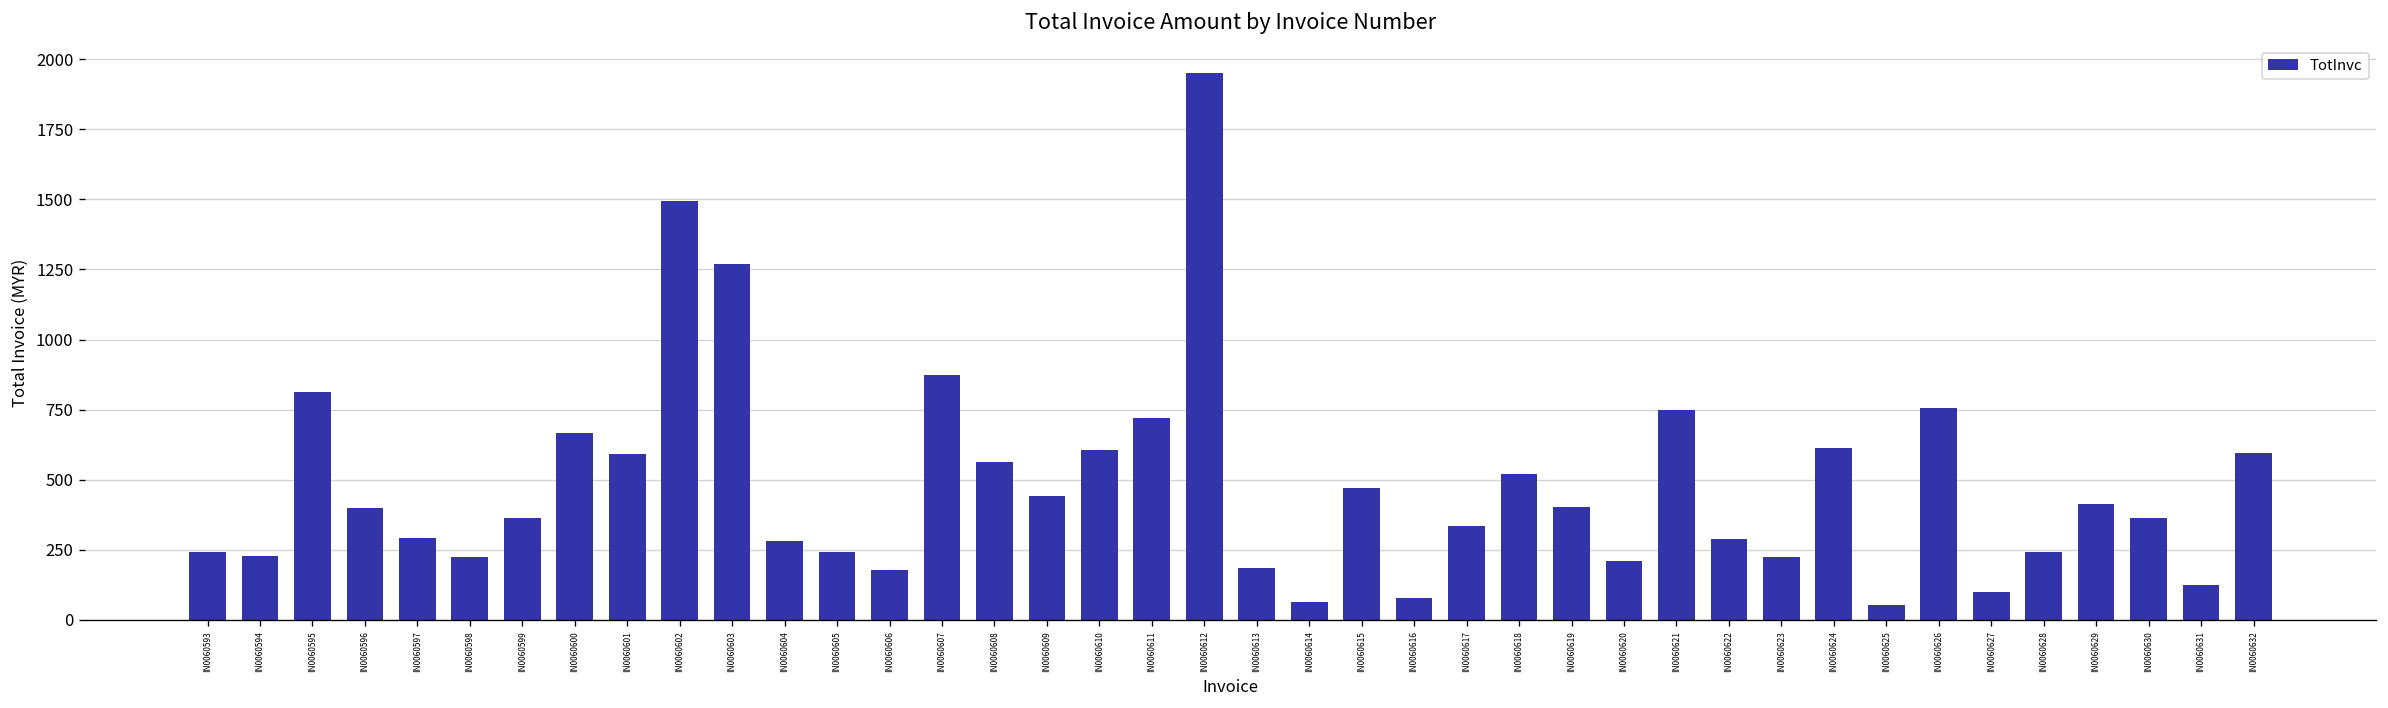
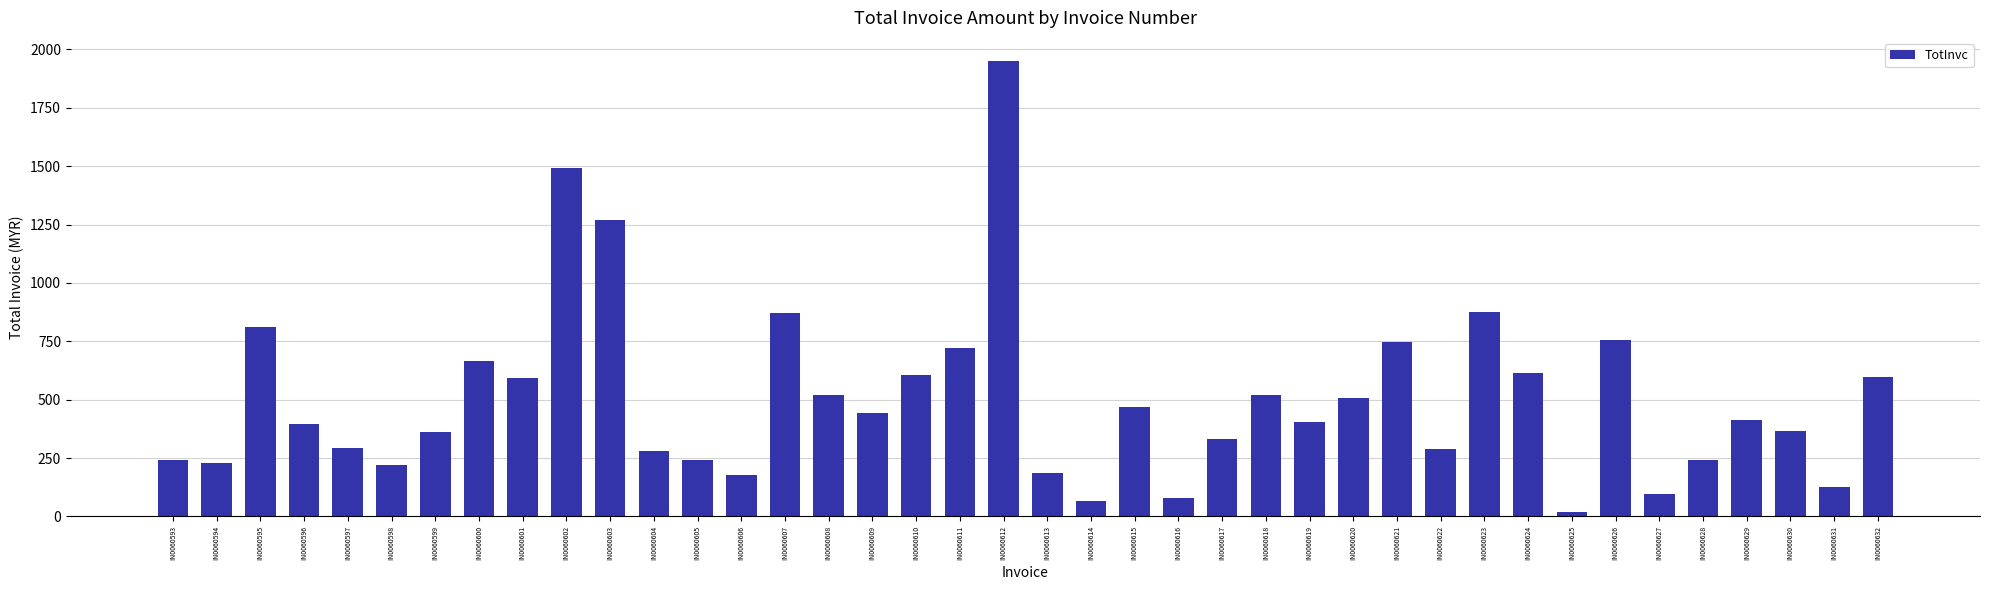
IN0060608: 560 -> 520
IN0060620: 210 -> 510
IN0060623: 220 -> 880
IN0060625: 50 -> 20
